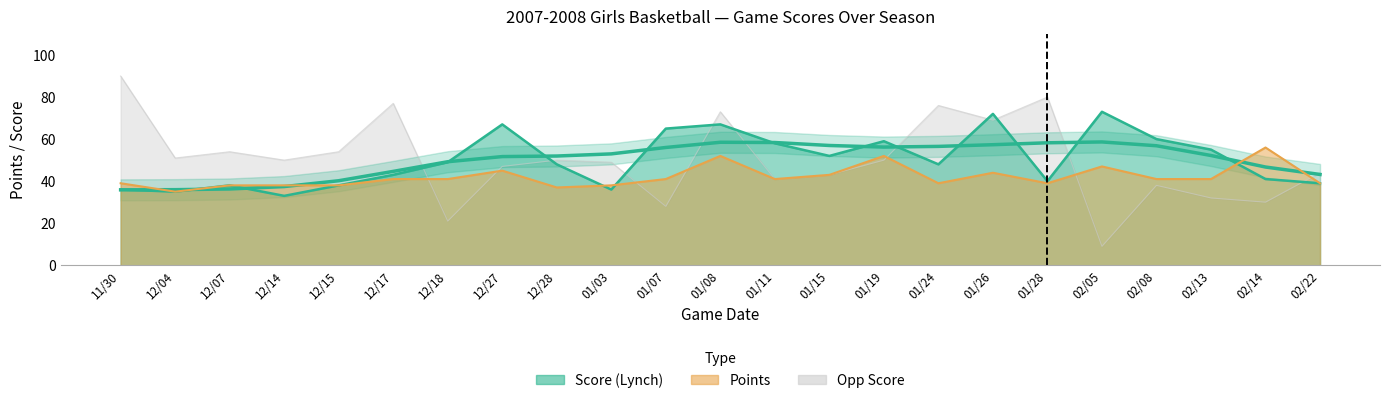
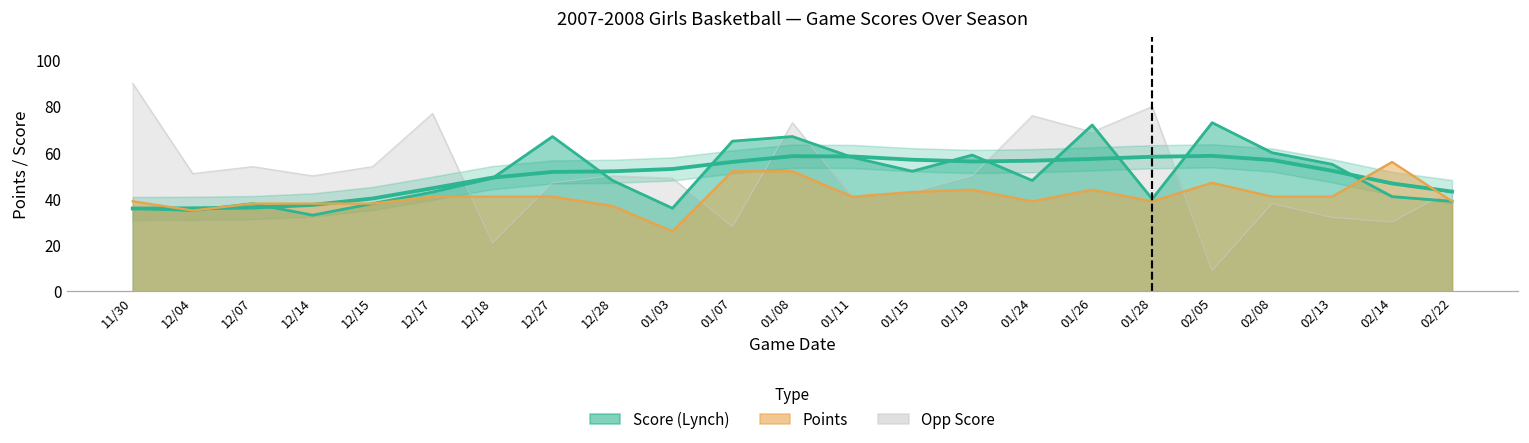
Points, 12/27: 45 -> 41
Points, 01/03: 38 -> 26
Points, 01/07: 41 -> 52
Points, 01/19: 52 -> 44
